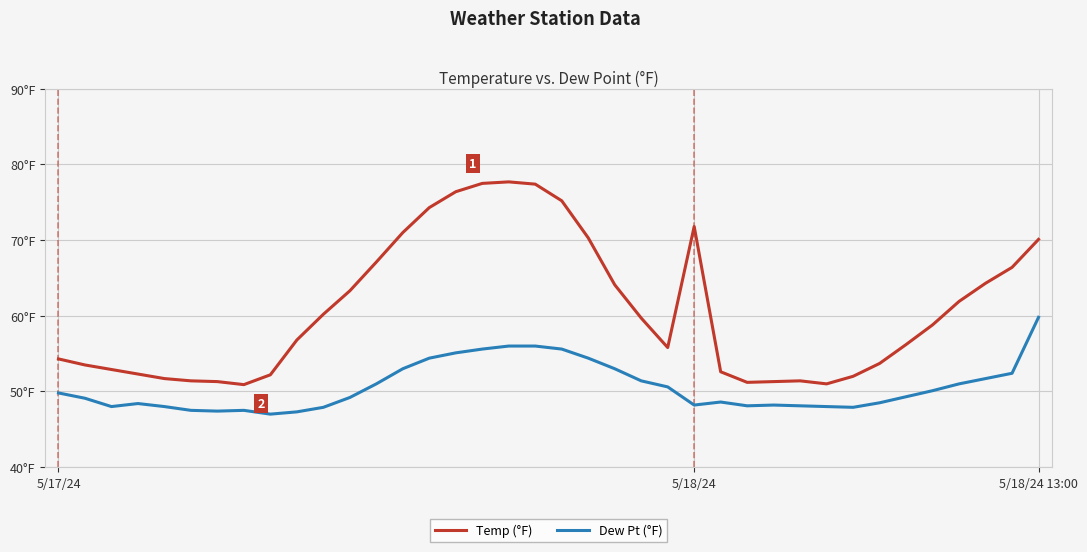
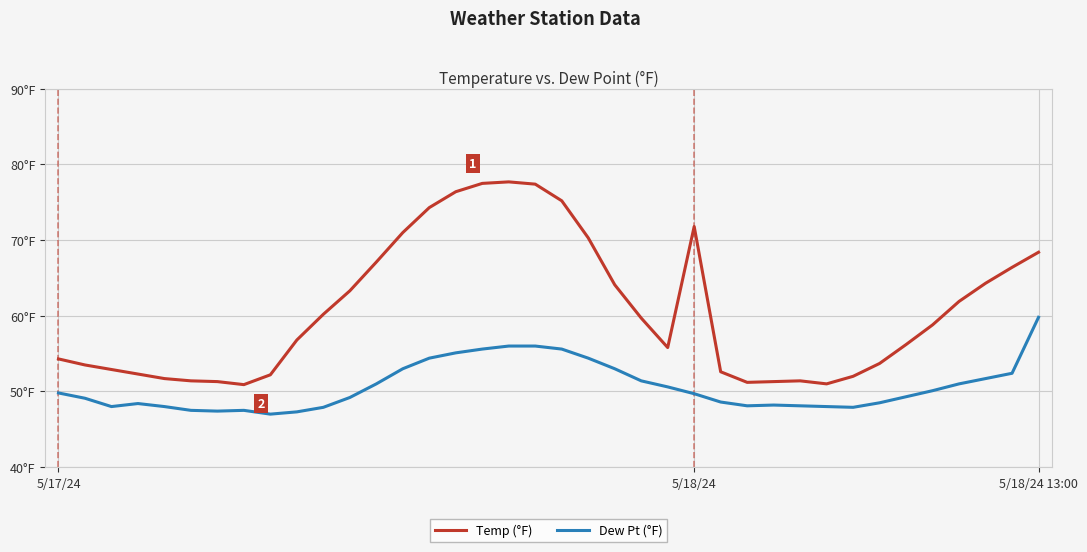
Dew Pt (°F), 5/18/24: 48°F -> 50°F
Temp (°F), 5/18/24 13:00: 70°F -> 68°F
